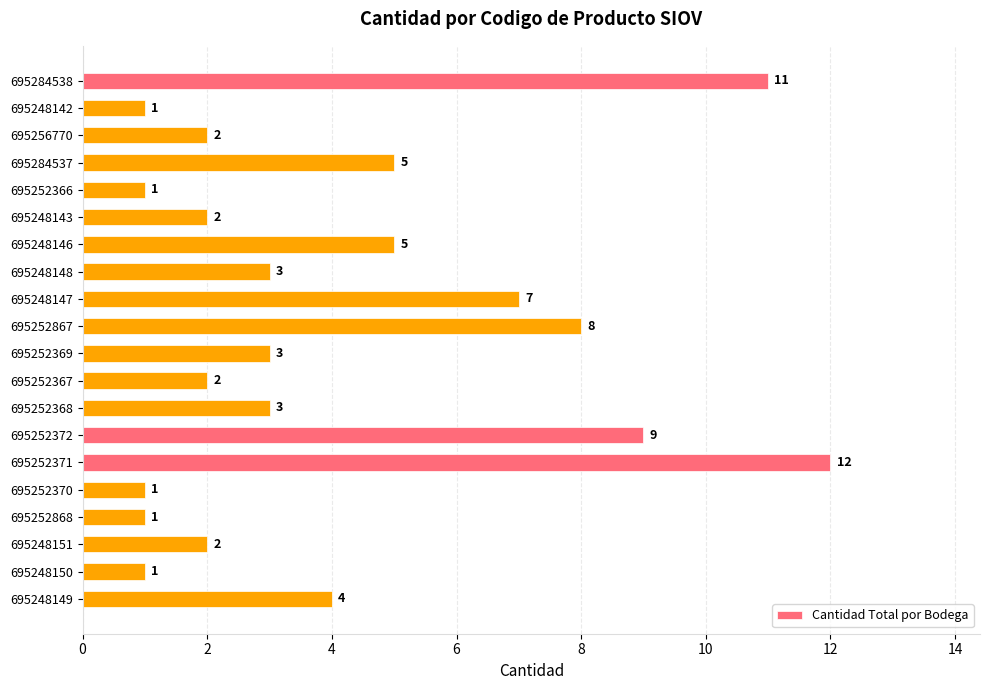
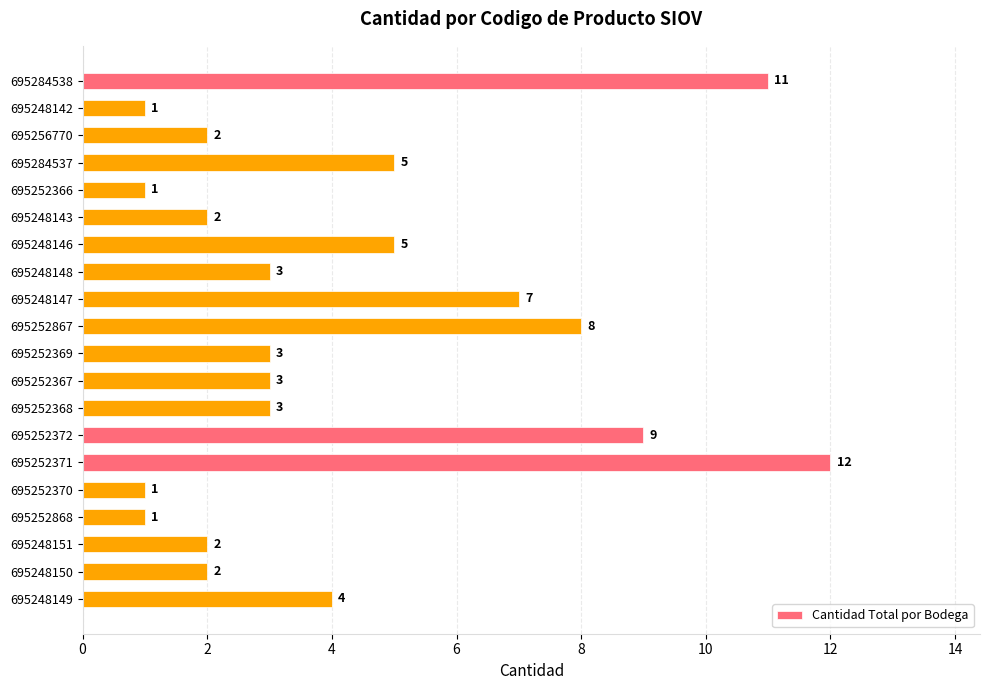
695252367: 2 -> 3
695248150: 1 -> 2
